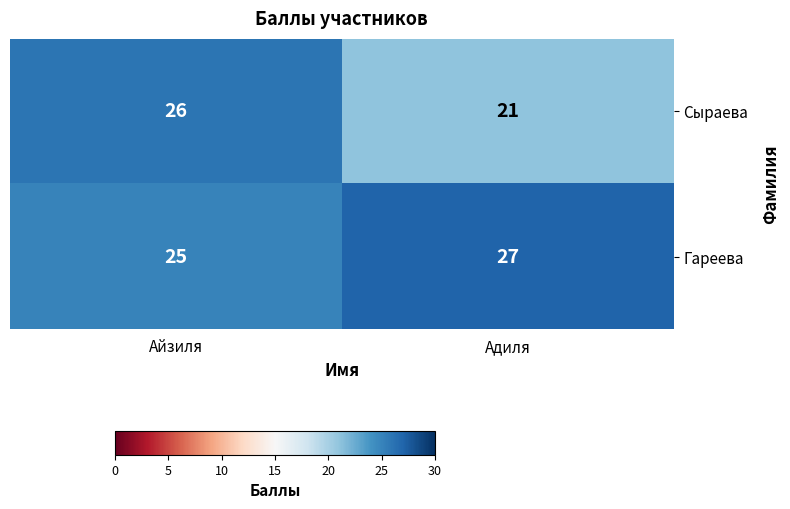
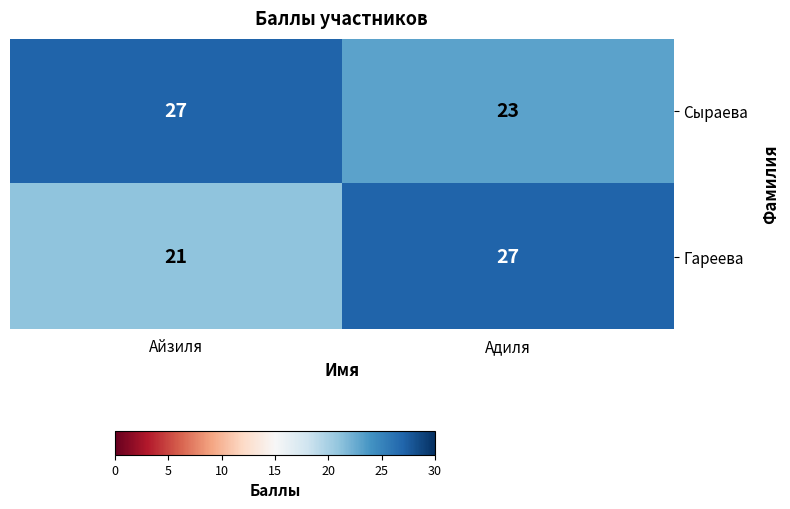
Сыраева, Айзиля: 26 -> 27
Сыраева, Адиля: 21 -> 23
Гареева, Айзиля: 25 -> 21
